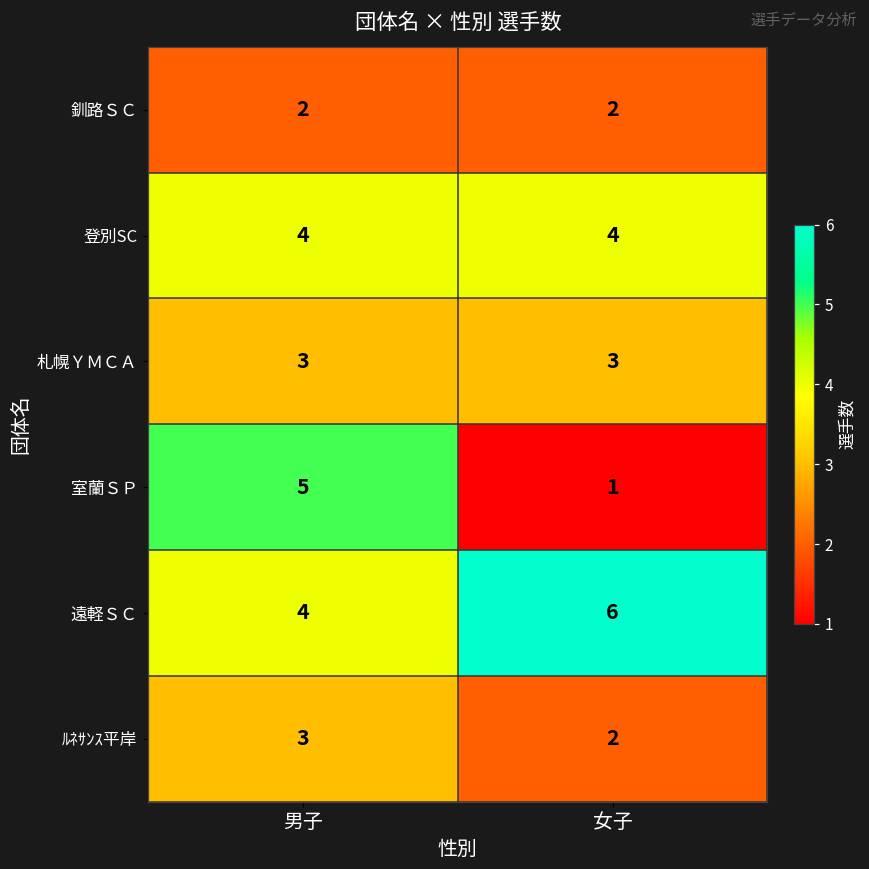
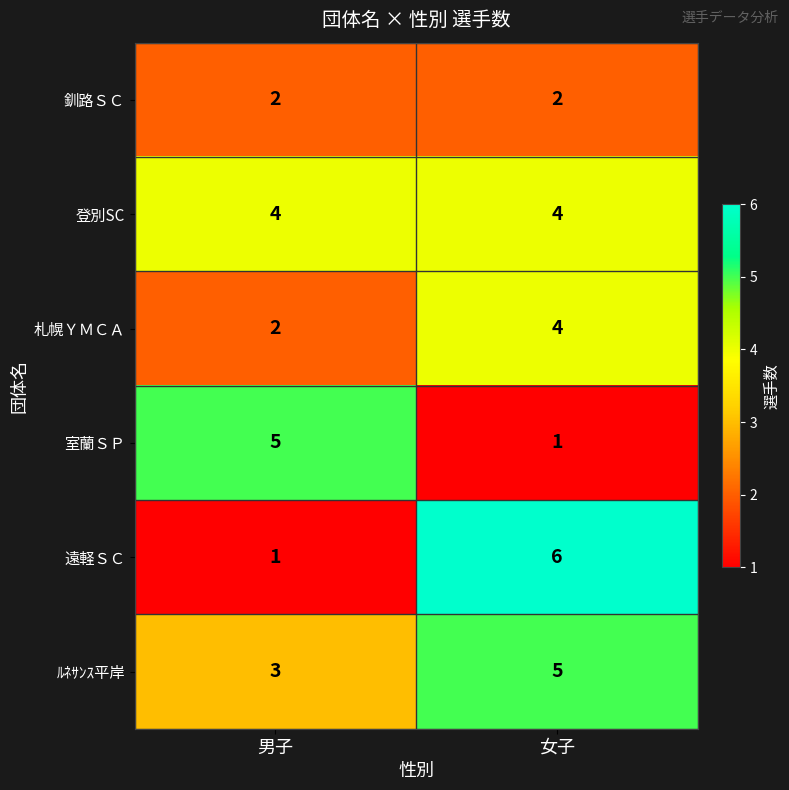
札幌ＹＭＣＡ, 男子: 3 -> 2
札幌ＹＭＣＡ, 女子: 3 -> 4
遠軽ＳＣ, 男子: 4 -> 1
ﾙﾈｻﾝｽ平岸, 女子: 2 -> 5
